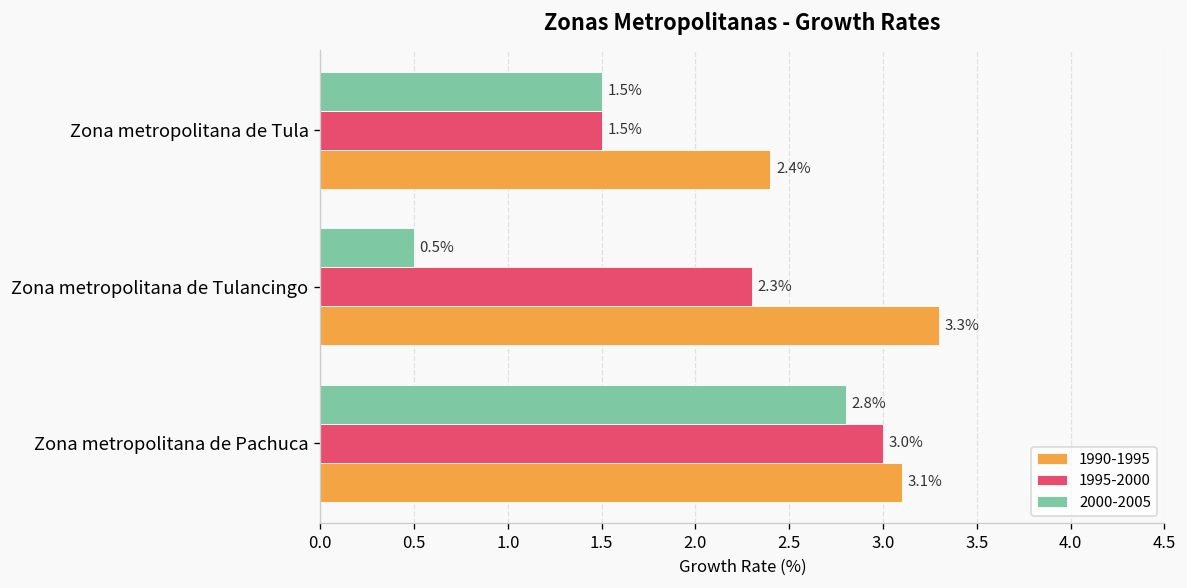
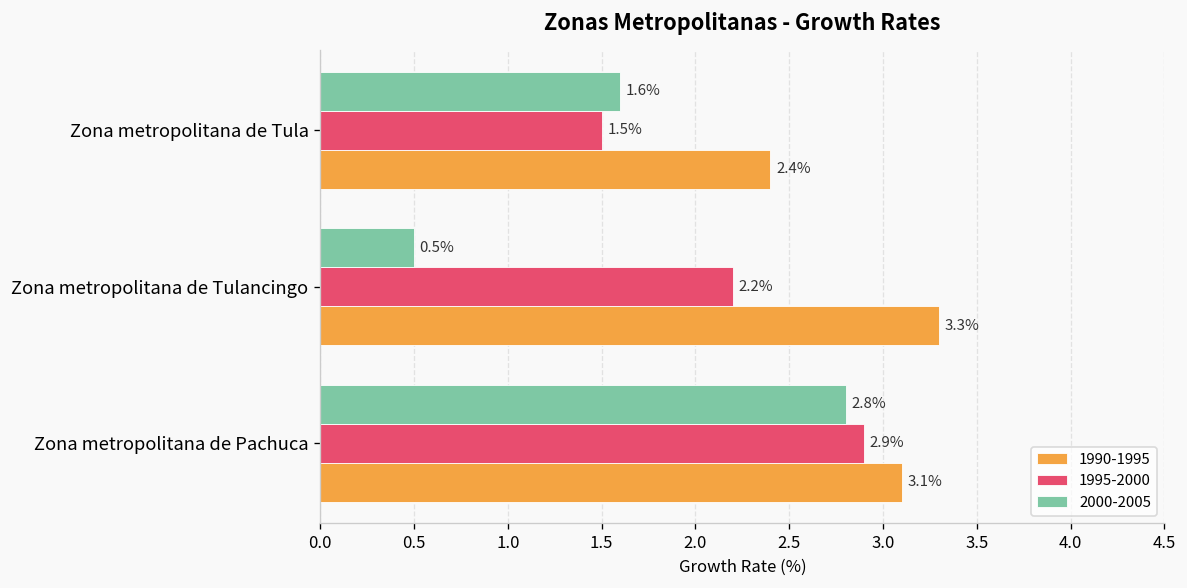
2000-2005, Zona metropolitana de Tula: 1.5% -> 1.6%
1995-2000, Zona metropolitana de Tulancingo: 2.3% -> 2.2%
1995-2000, Zona metropolitana de Pachuca: 3.0% -> 2.9%
